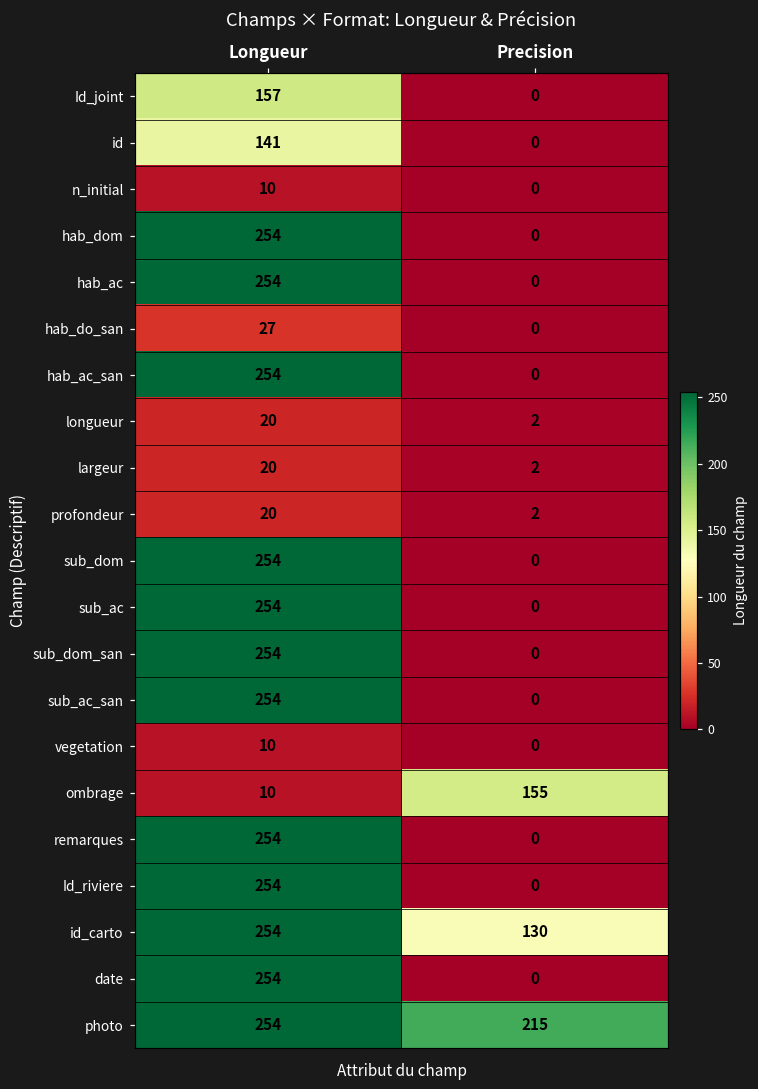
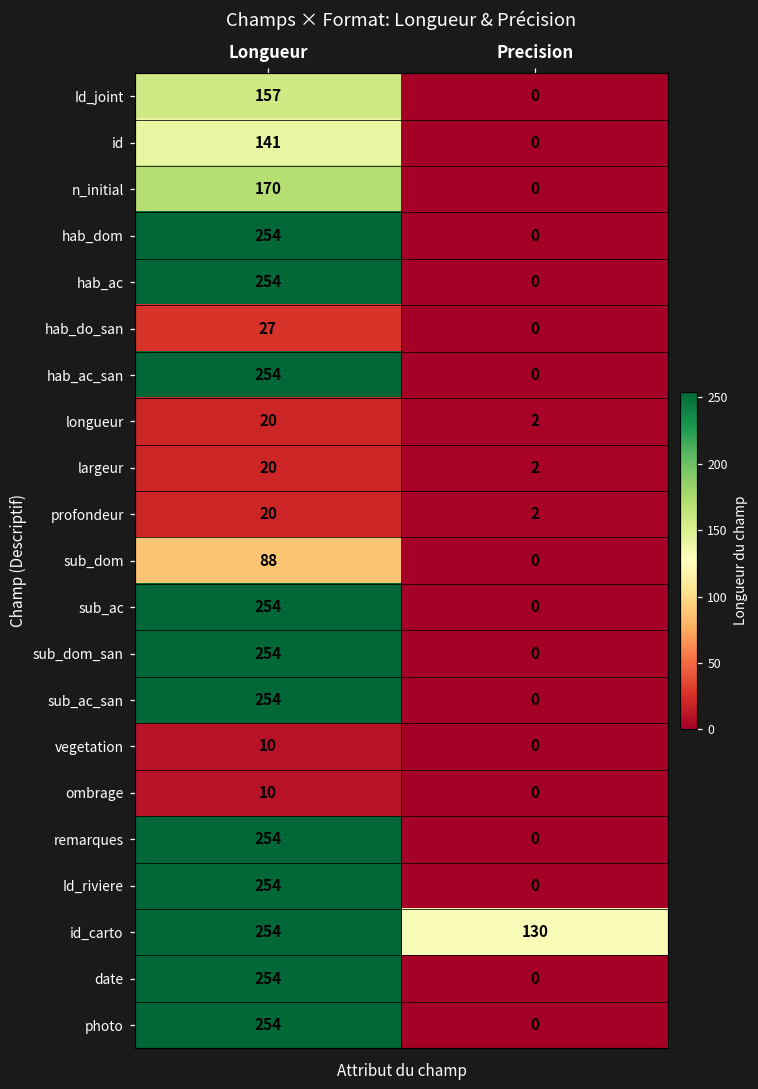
n_initial, Longueur: 10 -> 170
sub_dom, Longueur: 254 -> 88
ombrage, Precision: 155 -> 0
photo, Precision: 215 -> 0
